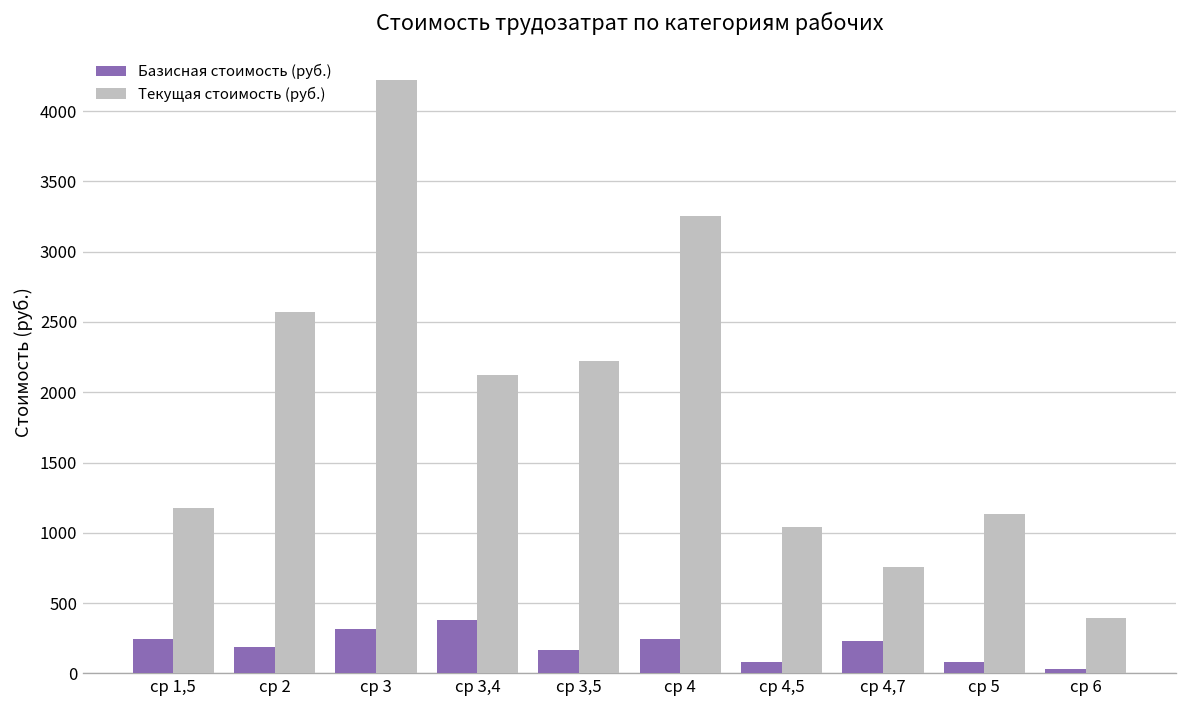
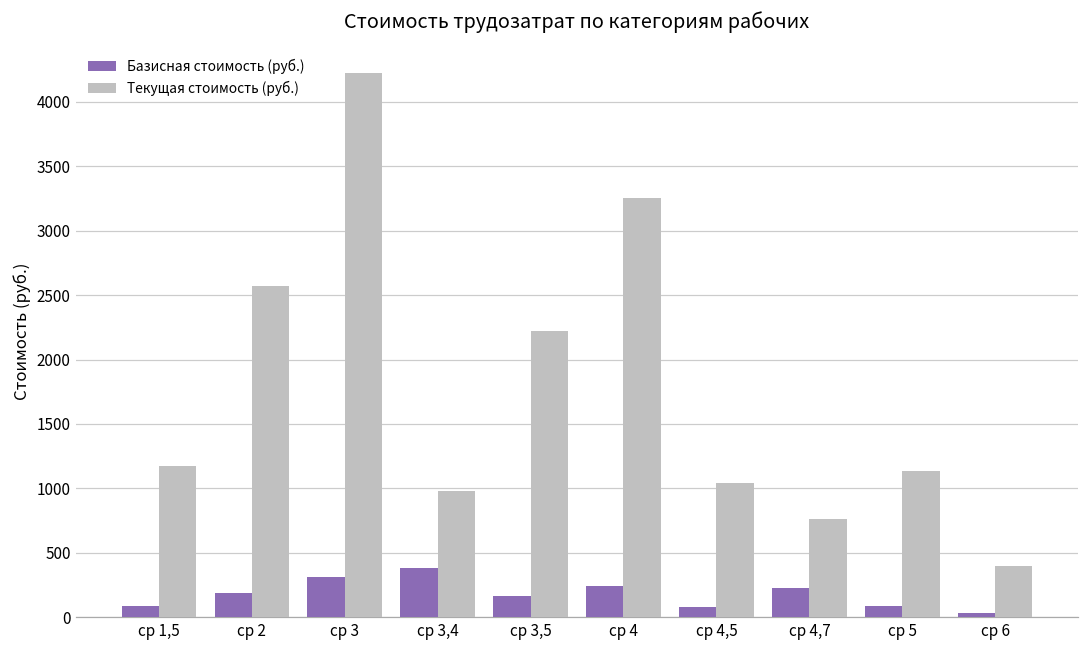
Базисная стоимость (руб.), ср 1,5: 240 -> 90
Текущая стоимость (руб.), ср 3,4: 2120 -> 980
